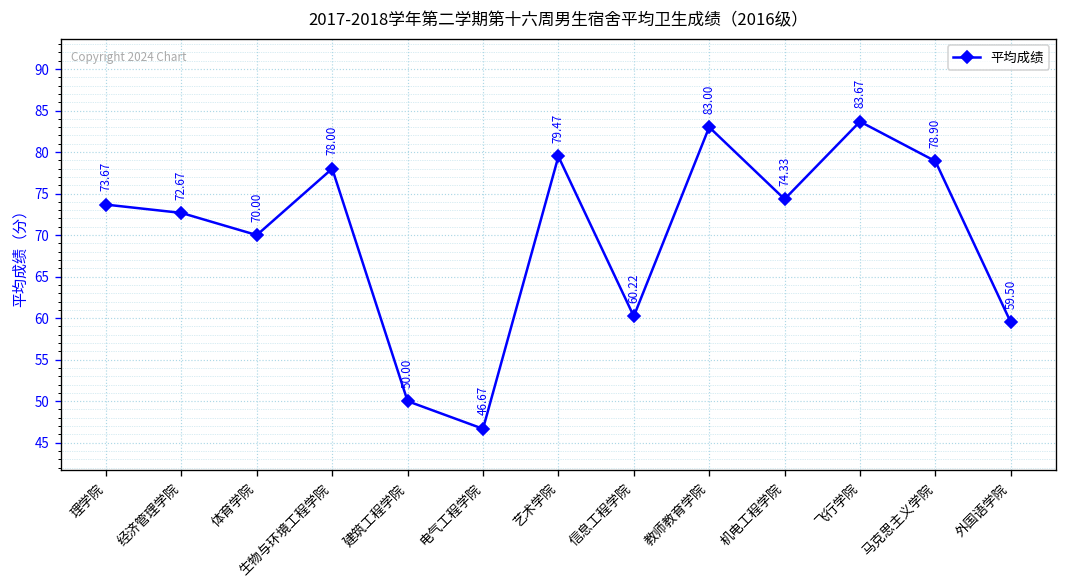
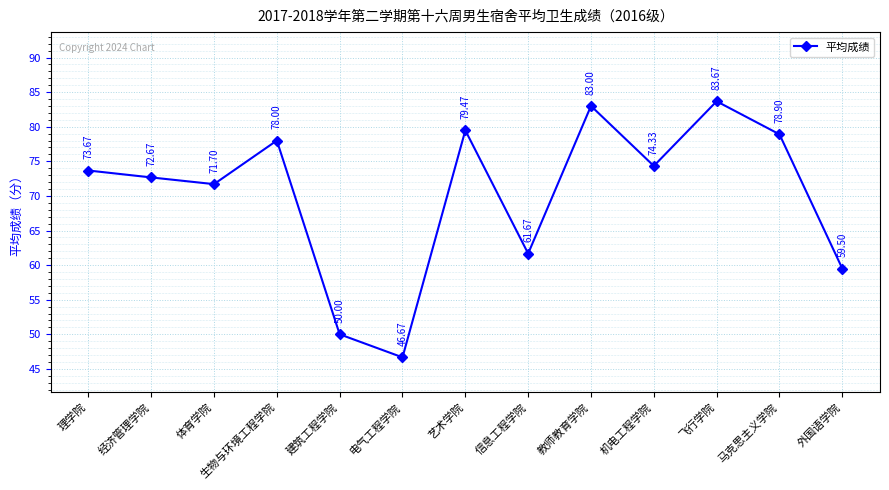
体育学院: 70.00 -> 71.70
信息工程学院: 60.22 -> 61.67
